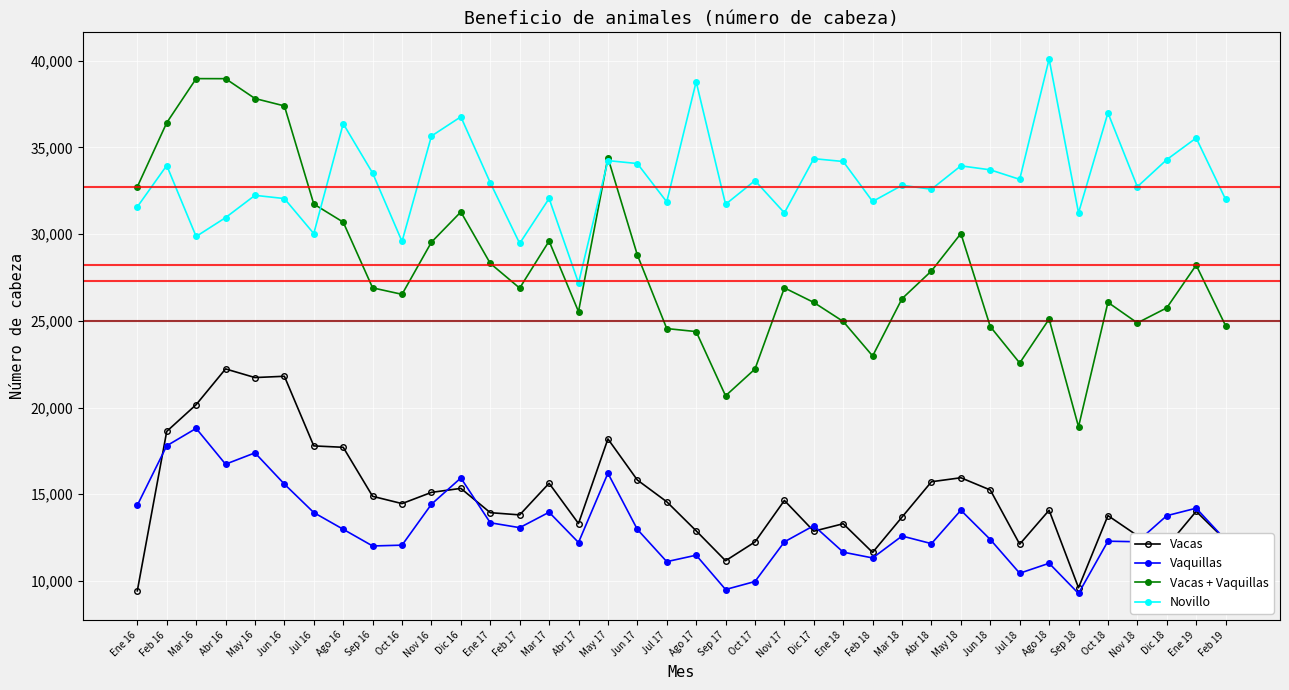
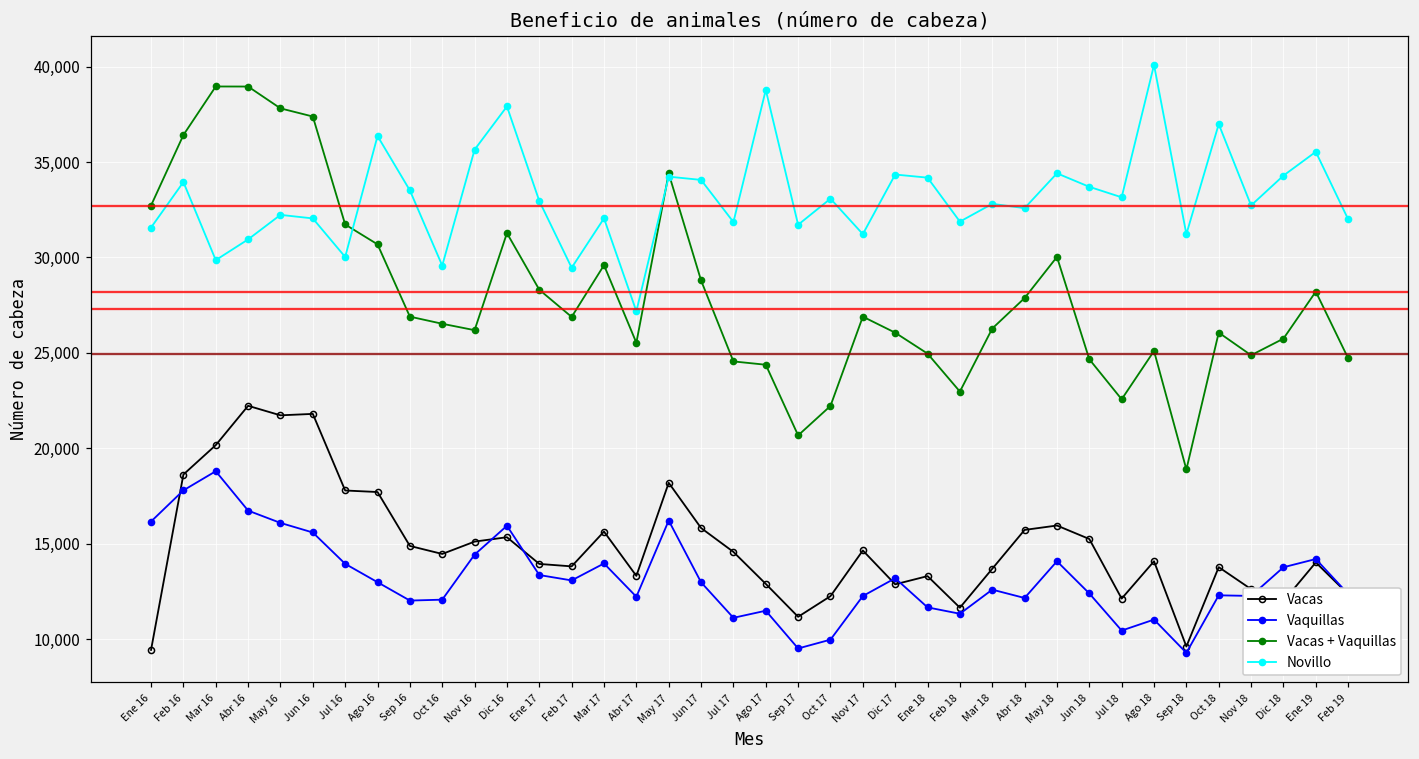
Vaquillas, Ene 16: 14,400 -> 16,200
Vaquillas, May 16: 17,400 -> 16,100
Vacas + Vaquillas, Nov 16: 29,500 -> 26,200
Novillo, Dic 16: 36,800 -> 37,900
Novillo, May 18: 33,900 -> 34,400
